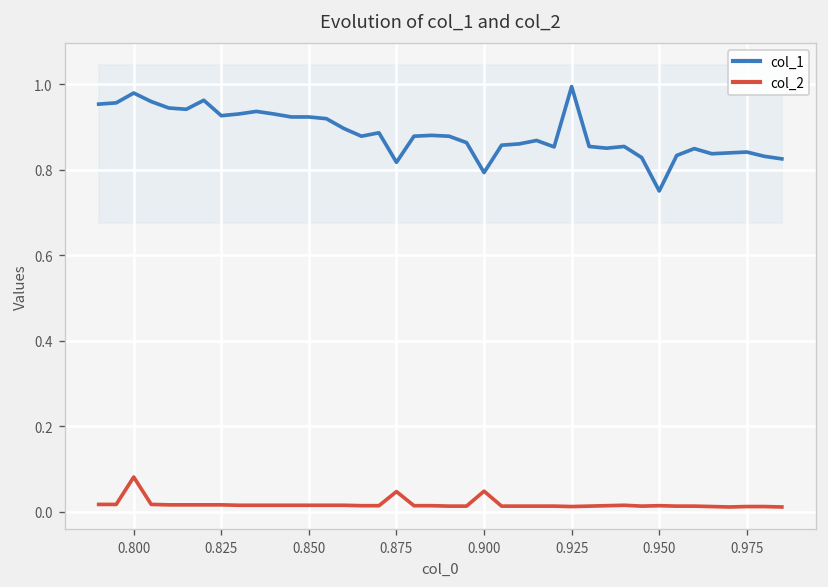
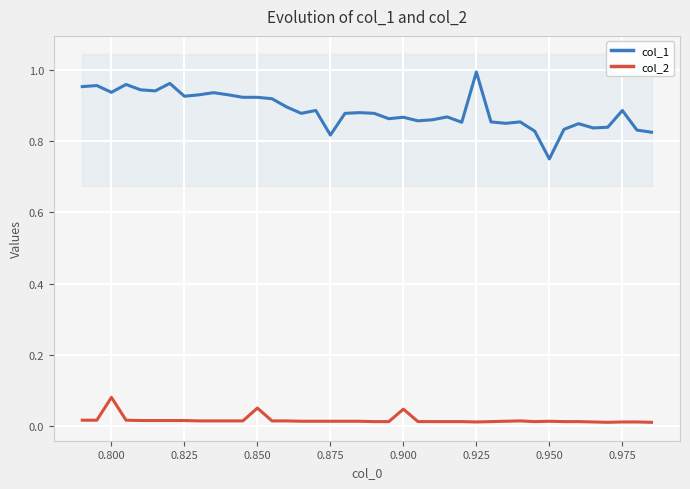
col_1, 0.800: 0.98 -> 0.94
col_2, 0.850: 0.02 -> 0.05
col_2, 0.875: 0.05 -> 0.01
col_1, 0.900: 0.79 -> 0.87
col_1, 0.975: 0.84 -> 0.89
